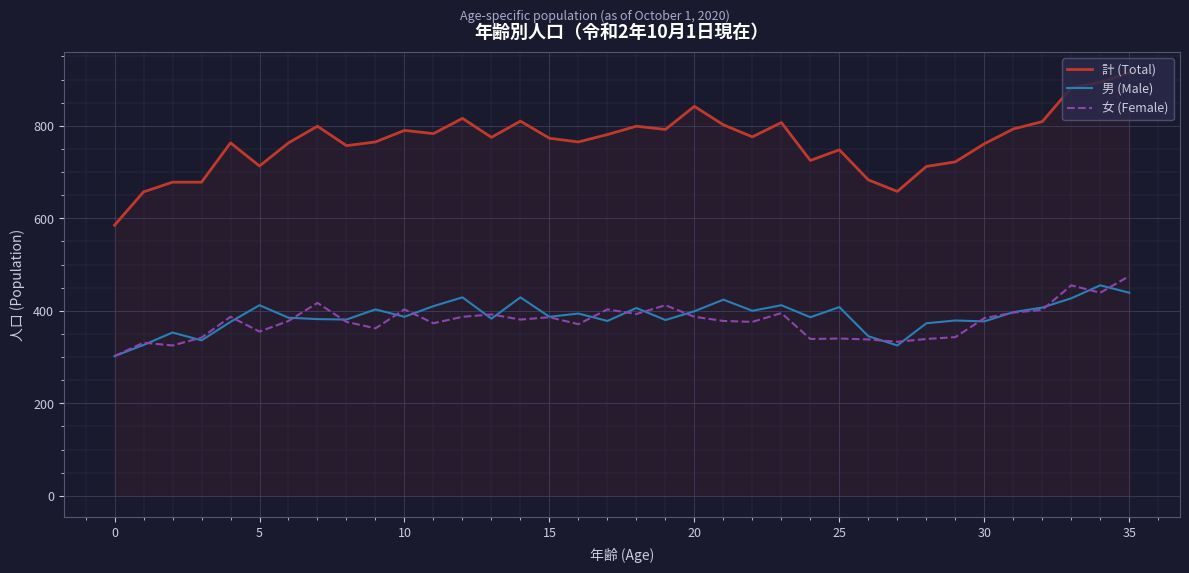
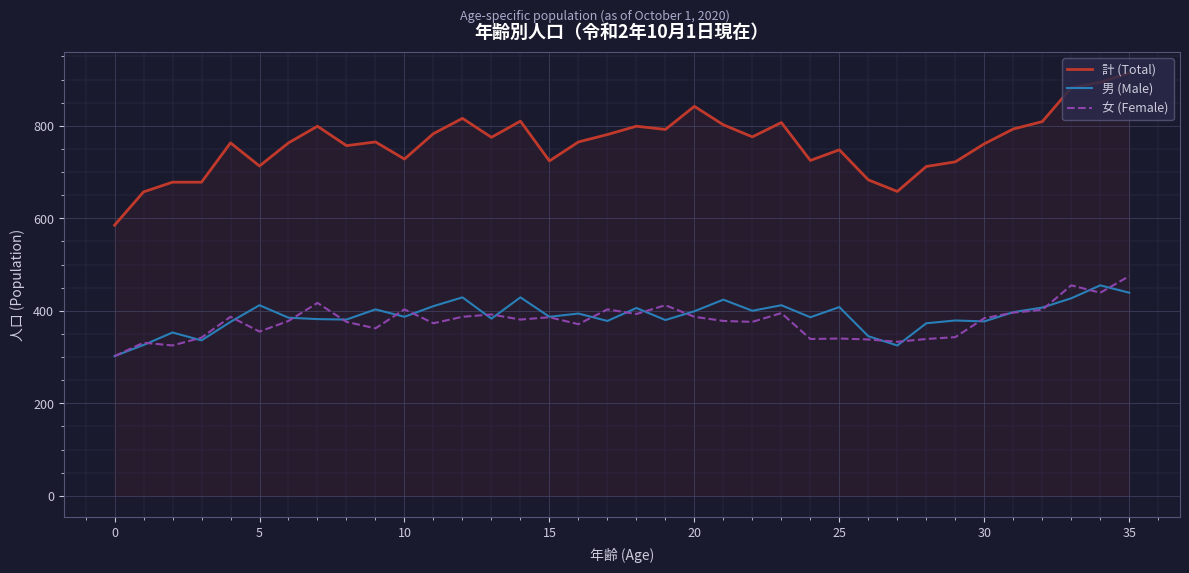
計 (Total), 10: 790 -> 730
計 (Total), 15: 770 -> 720
